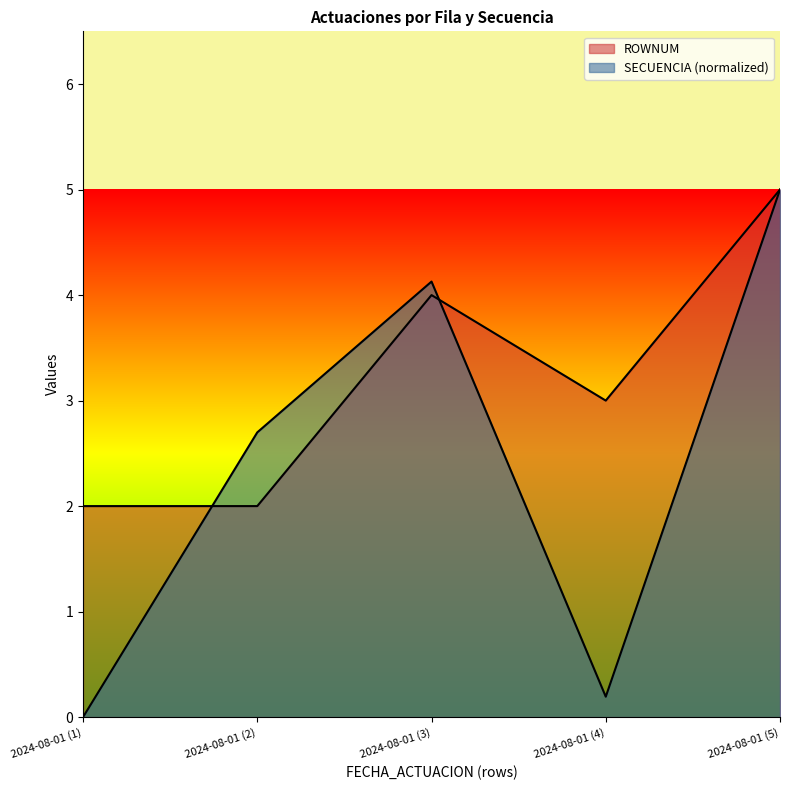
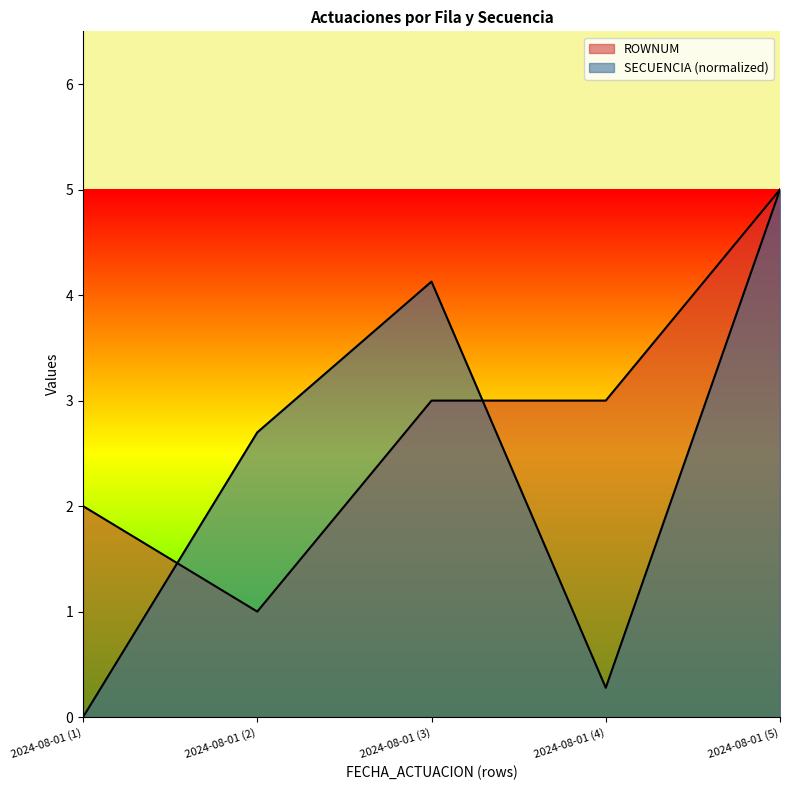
ROWNUM, 2024-08-01 (2): 2 -> 1
ROWNUM, 2024-08-01 (3): 4 -> 3
SECUENCIA (normalized), 2024-08-01 (4): 0.19 -> 0.28
